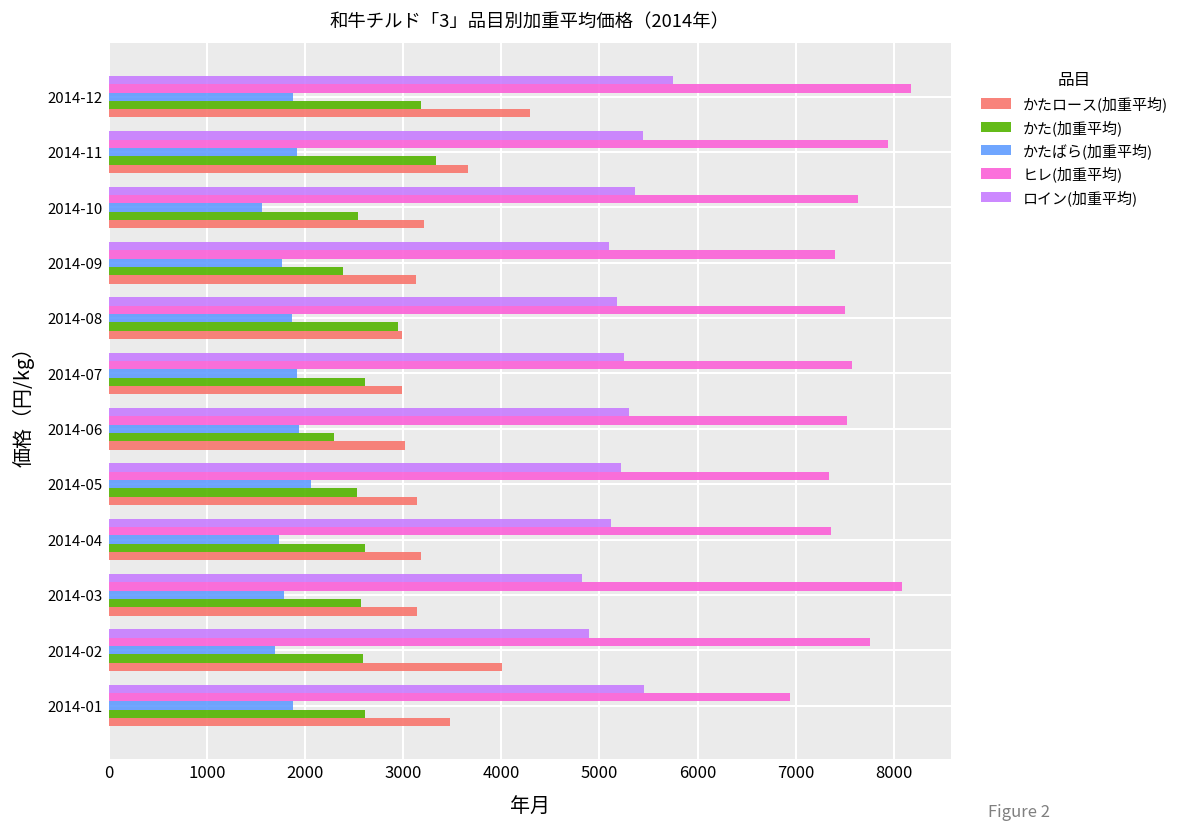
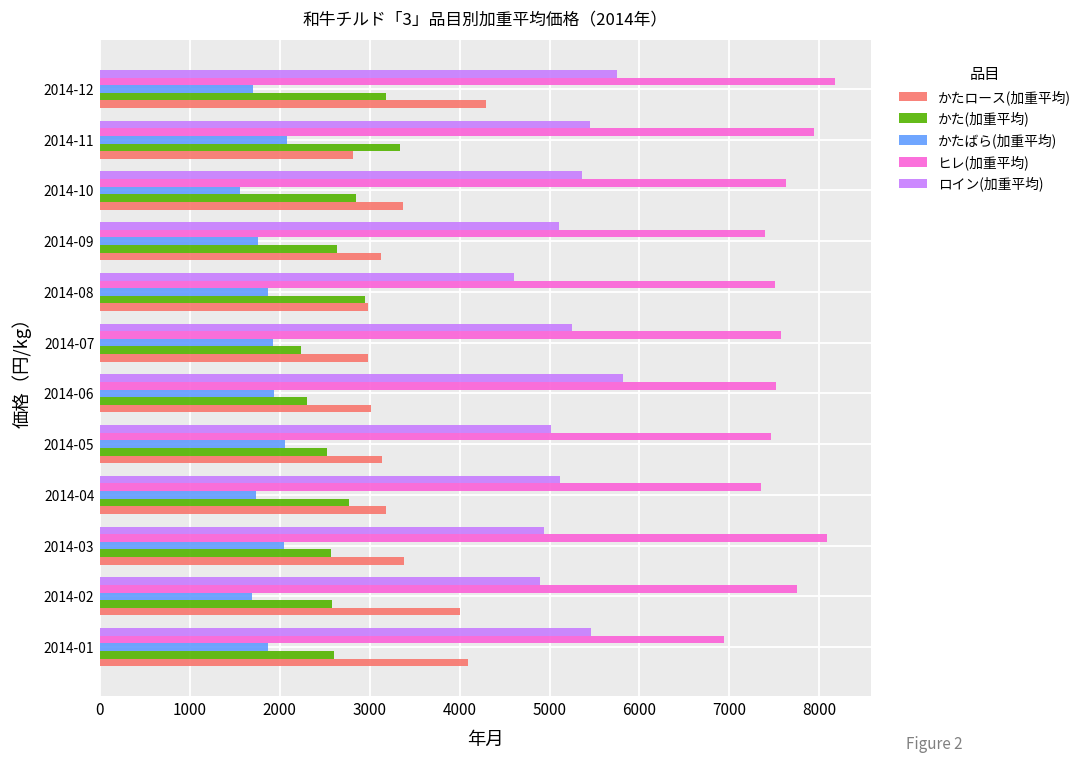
かたばら(加重平均), 2014-12: 1900 -> 1700
かたばら(加重平均), 2014-11: 1900 -> 2100
かたロース(加重平均), 2014-11: 3700 -> 2800
かた(加重平均), 2014-10: 2500 -> 2900
かたロース(加重平均), 2014-10: 3200 -> 3400
かた(加重平均), 2014-09: 2400 -> 2600
ロイン(加重平均), 2014-08: 5200 -> 4600
かた(加重平均), 2014-07: 2600 -> 2200
ロイン(加重平均), 2014-06: 5300 -> 5800
ロイン(加重平均), 2014-05: 5200 -> 5000
ヒレ(加重平均), 2014-05: 7300 -> 7500
かた(加重平均), 2014-04: 2600 -> 2800
ロイン(加重平均), 2014-03: 4800 -> 4900
かたばら(加重平均), 2014-03: 1800 -> 2100
かたロース(加重平均), 2014-03: 3100 -> 3400
かたロース(加重平均), 2014-01: 3500 -> 4100
